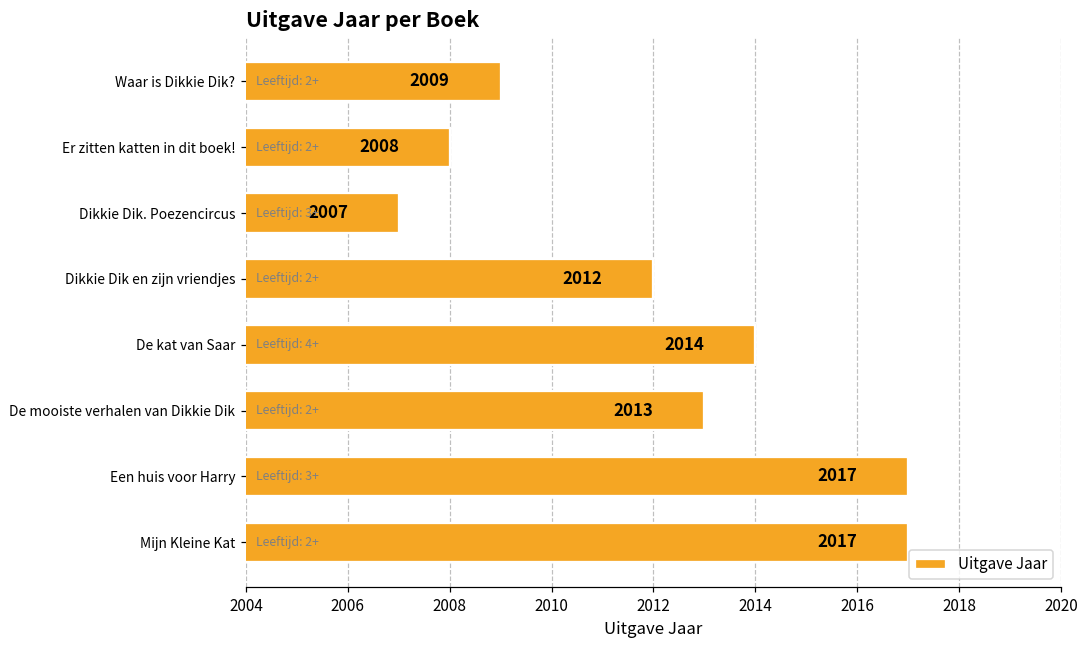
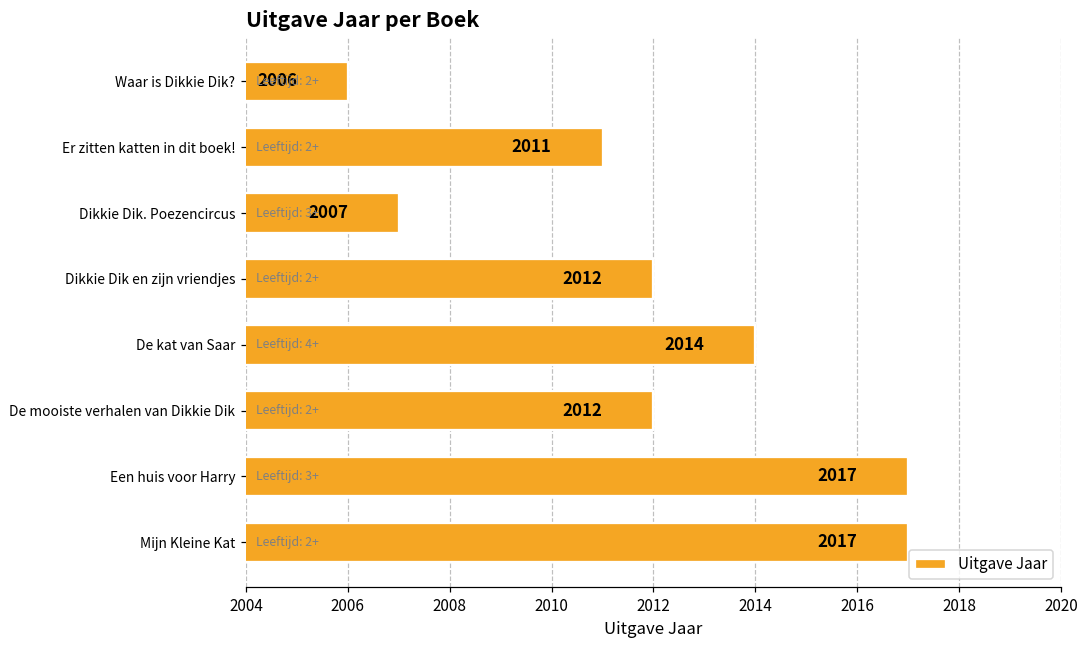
Waar is Dikkie Dik?: 2009 -> 2006
Er zitten katten in dit boek!: 2008 -> 2011
De mooiste verhalen van Dikkie Dik: 2013 -> 2012
